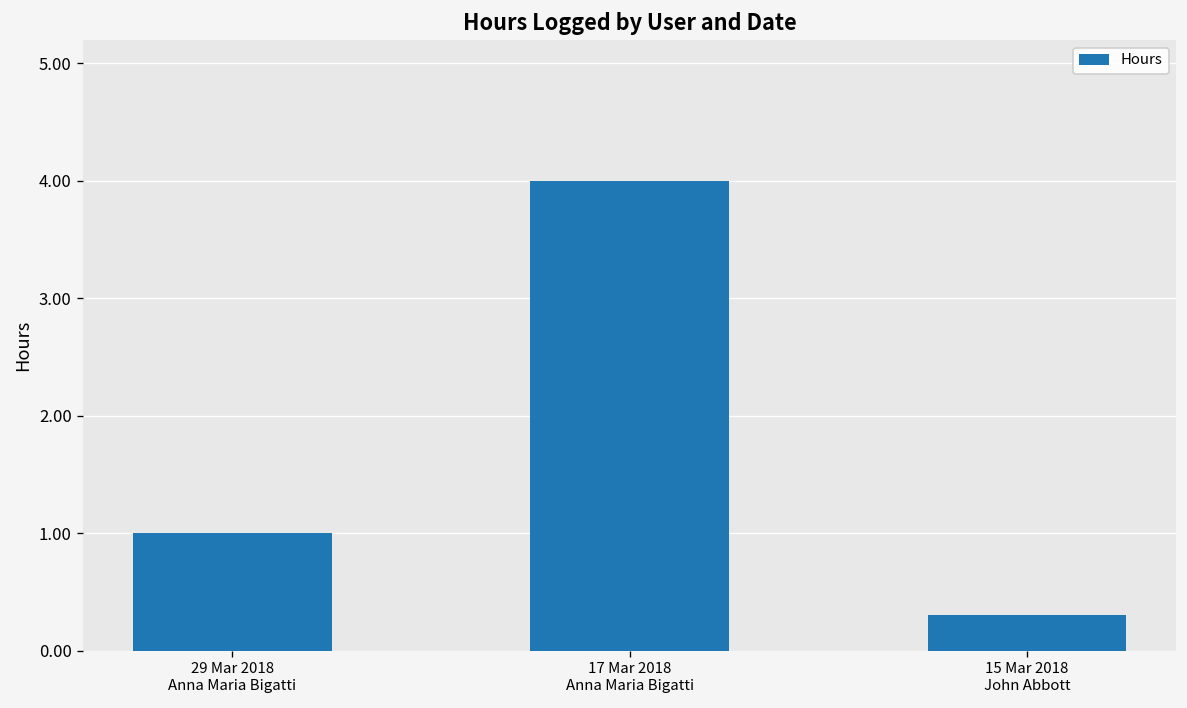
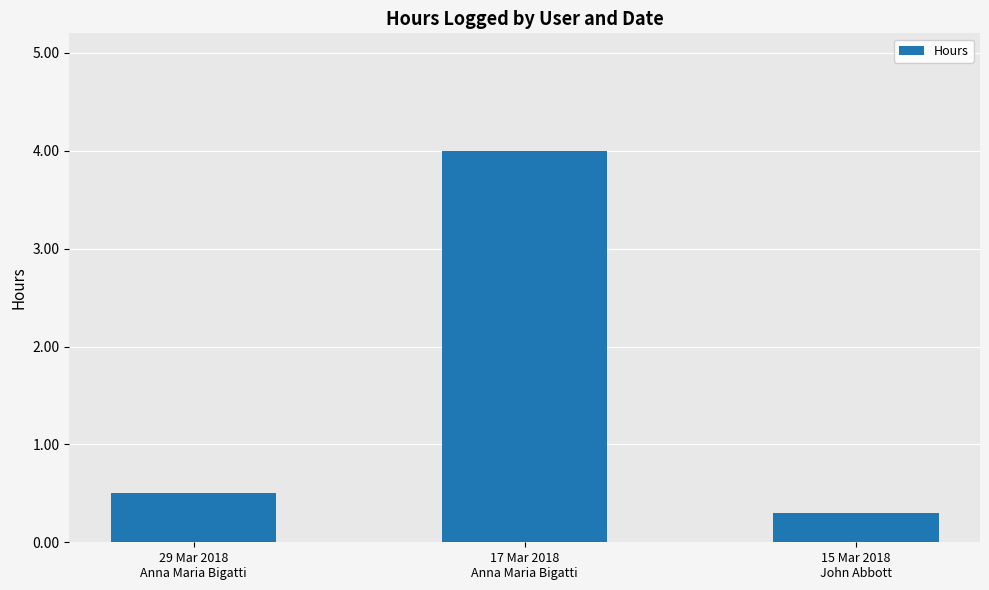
29 Mar 2018 Anna Maria Bigatti: 1.0 -> 0.5
